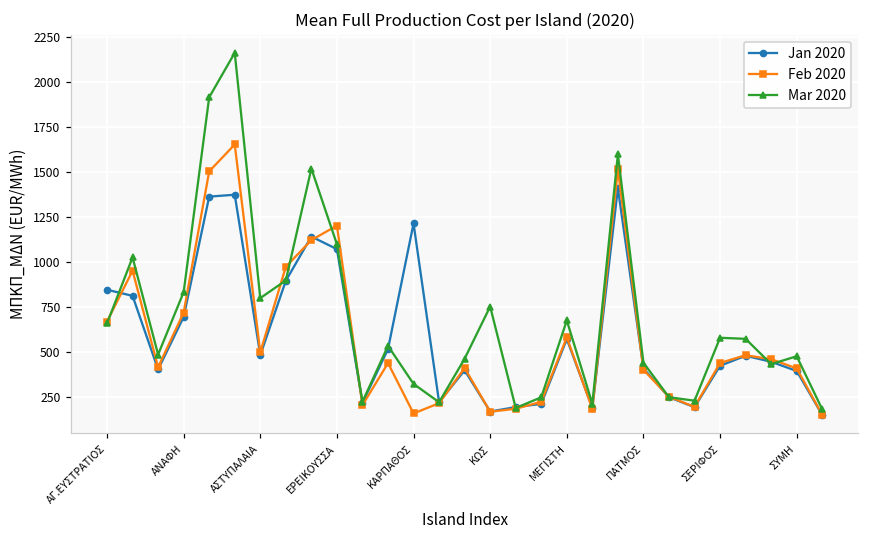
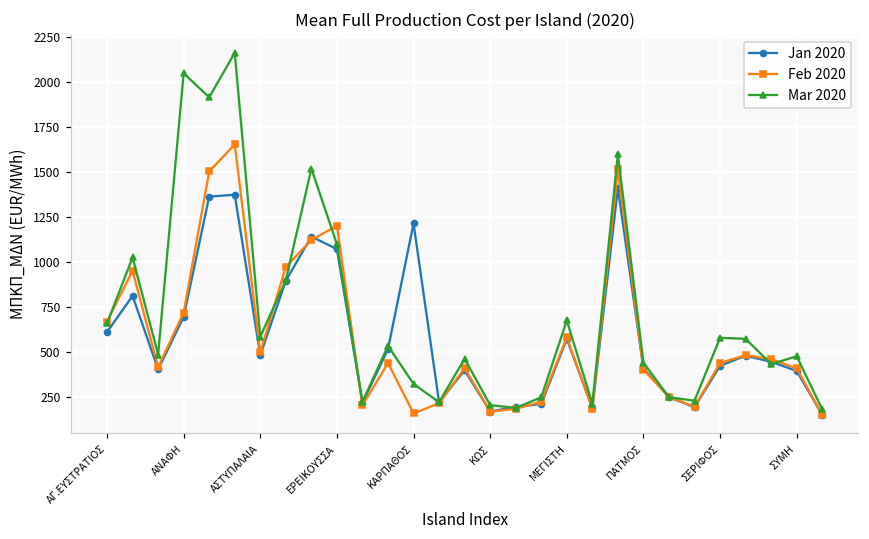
Jan 2020, ΑΓ.ΕΥΣΤΡΑΤΙΟΣ: 840 -> 610
Mar 2020, ΑΝΑΦΗ: 830 -> 2050
Mar 2020, ΑΣΤΥΠΑΛΑΙΑ: 800 -> 580
Mar 2020, ΚΩΣ: 750 -> 200
